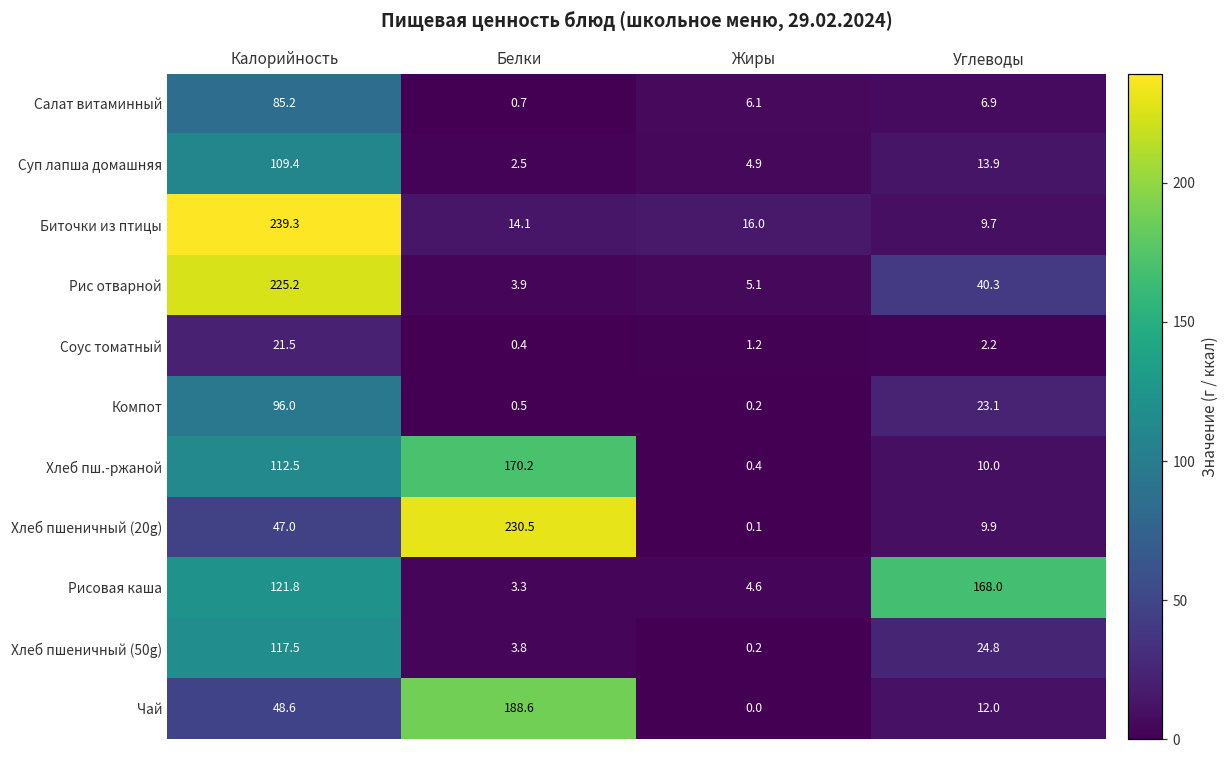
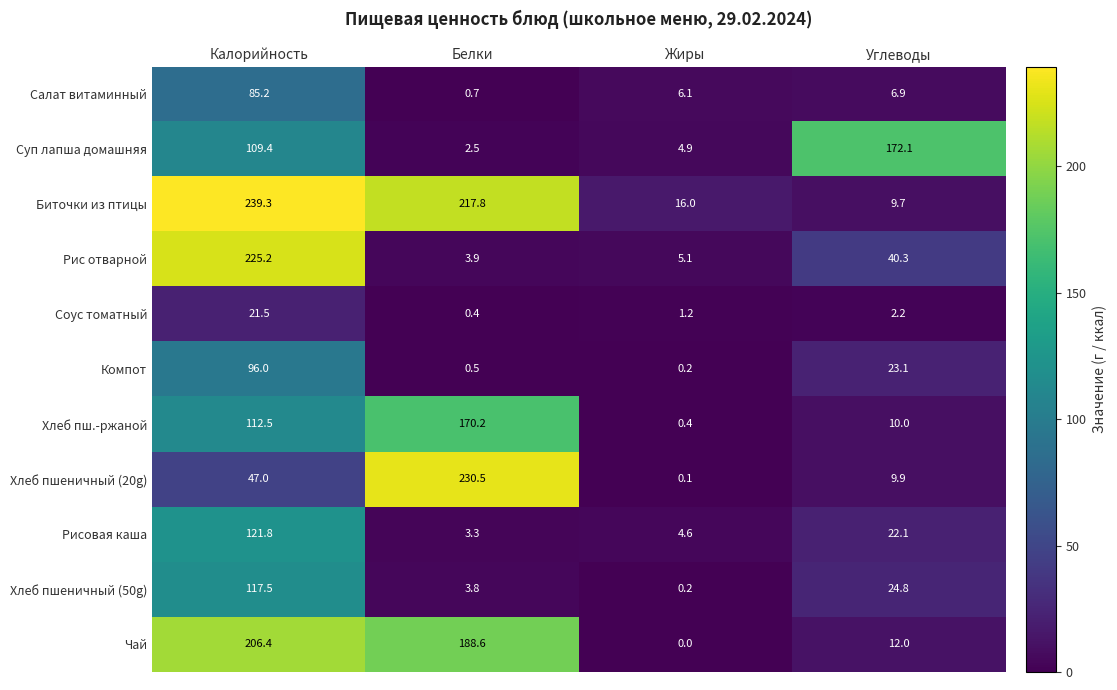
Суп лапша домашняя, Углеводы: 13.9 -> 172.1
Биточки из птицы, Белки: 14.1 -> 217.8
Рисовая каша, Углеводы: 168.0 -> 22.1
Чай, Калорийность: 48.6 -> 206.4
